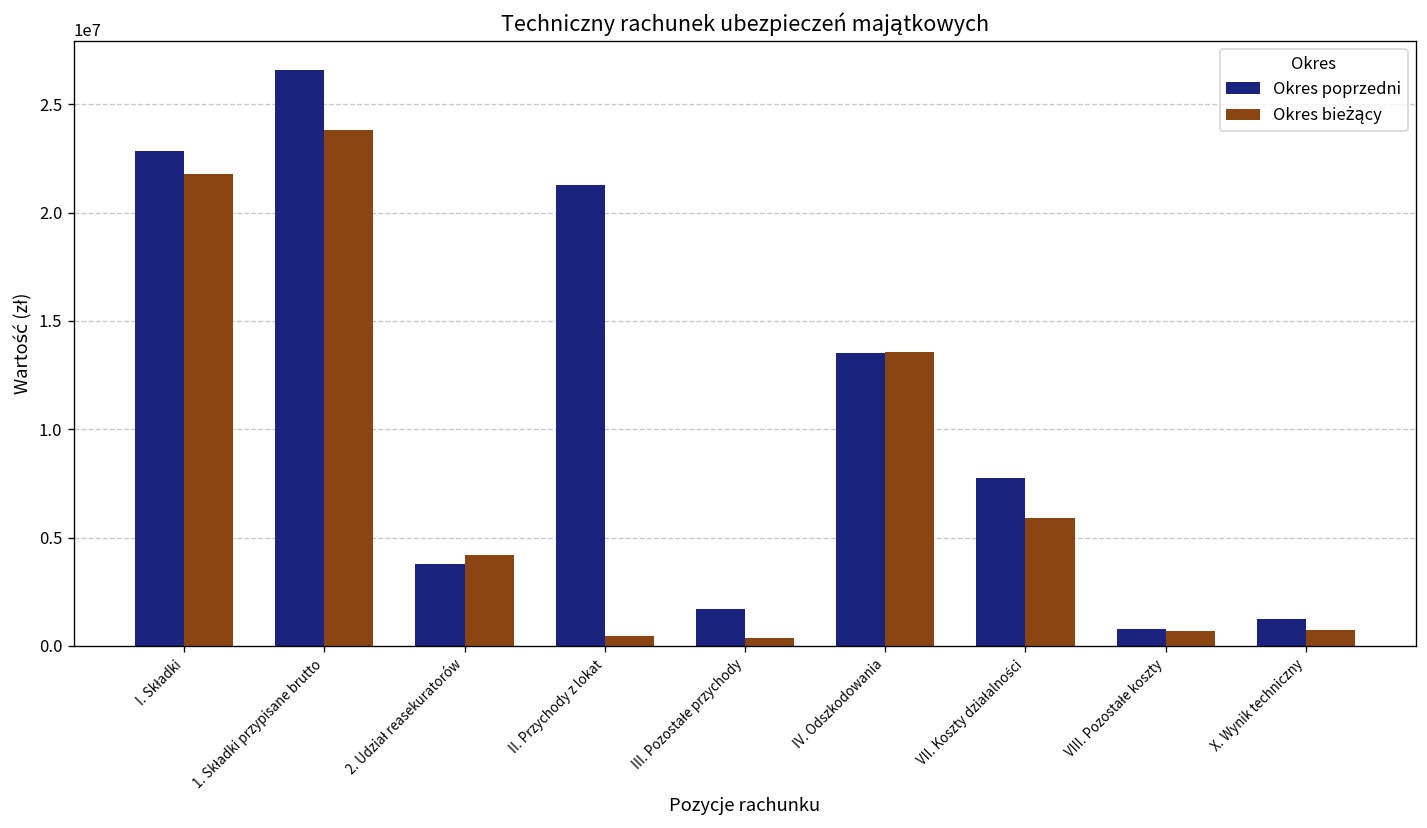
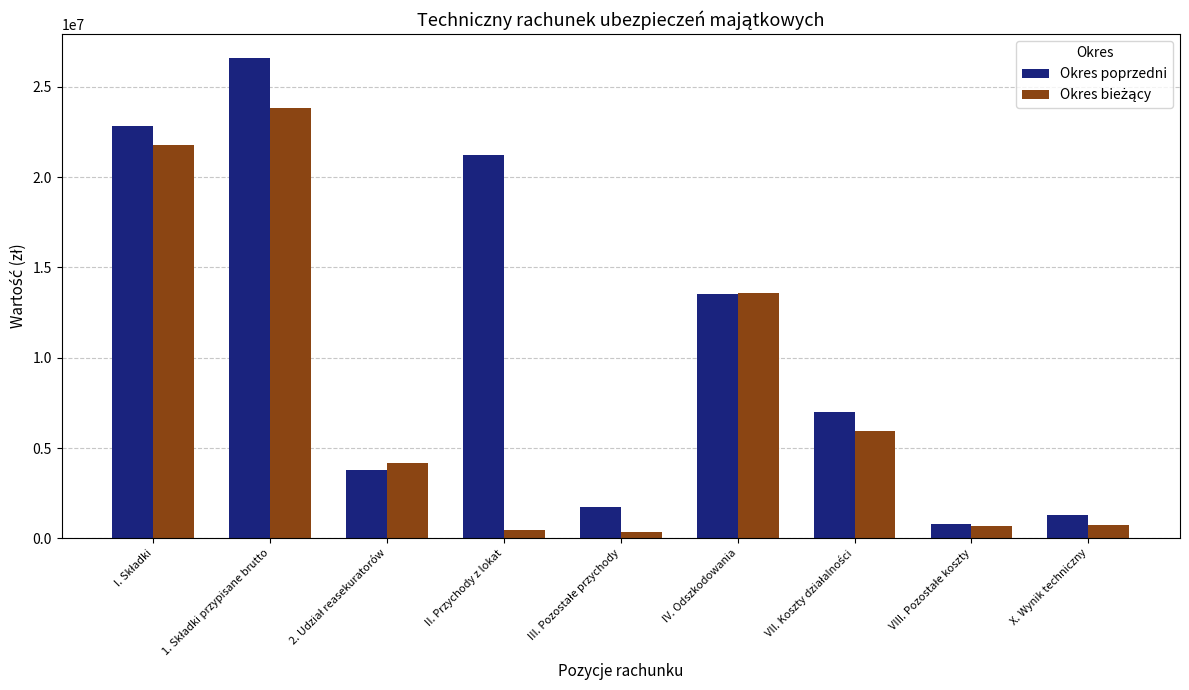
Okres poprzedni, VII. Koszty działalności: 7800000 -> 7000000
